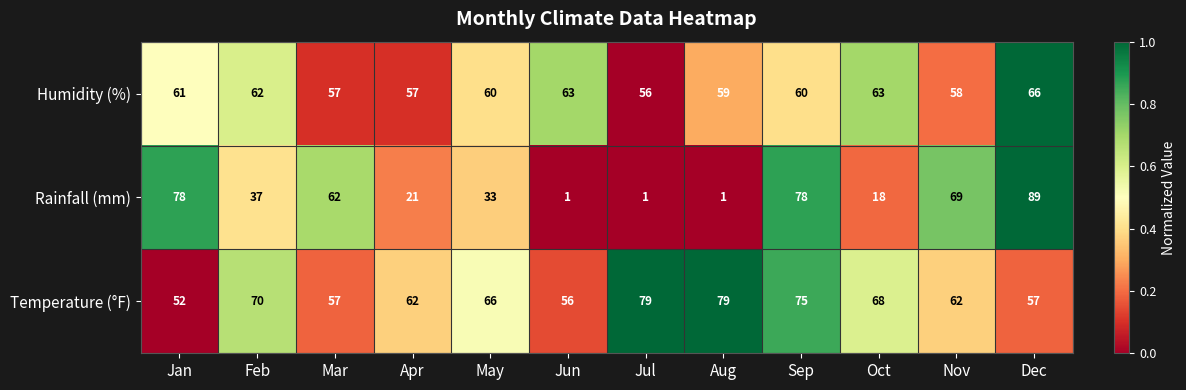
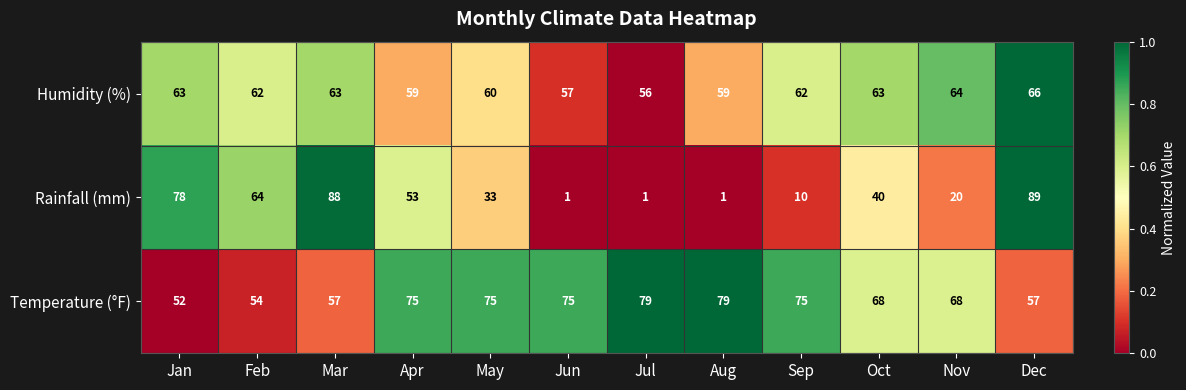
Humidity (%), Jan: 61 -> 63
Humidity (%), Mar: 57 -> 63
Humidity (%), Apr: 57 -> 59
Humidity (%), Jun: 63 -> 57
Humidity (%), Sep: 60 -> 62
Humidity (%), Nov: 58 -> 64
Rainfall (mm), Feb: 37 -> 64
Rainfall (mm), Mar: 62 -> 88
Rainfall (mm), Apr: 21 -> 53
Rainfall (mm), Sep: 78 -> 10
Rainfall (mm), Oct: 18 -> 40
Rainfall (mm), Nov: 69 -> 20
Temperature (°F), Feb: 70 -> 54
Temperature (°F), Apr: 62 -> 75
Temperature (°F), May: 66 -> 75
Temperature (°F), Jun: 56 -> 75
Temperature (°F), Nov: 62 -> 68
